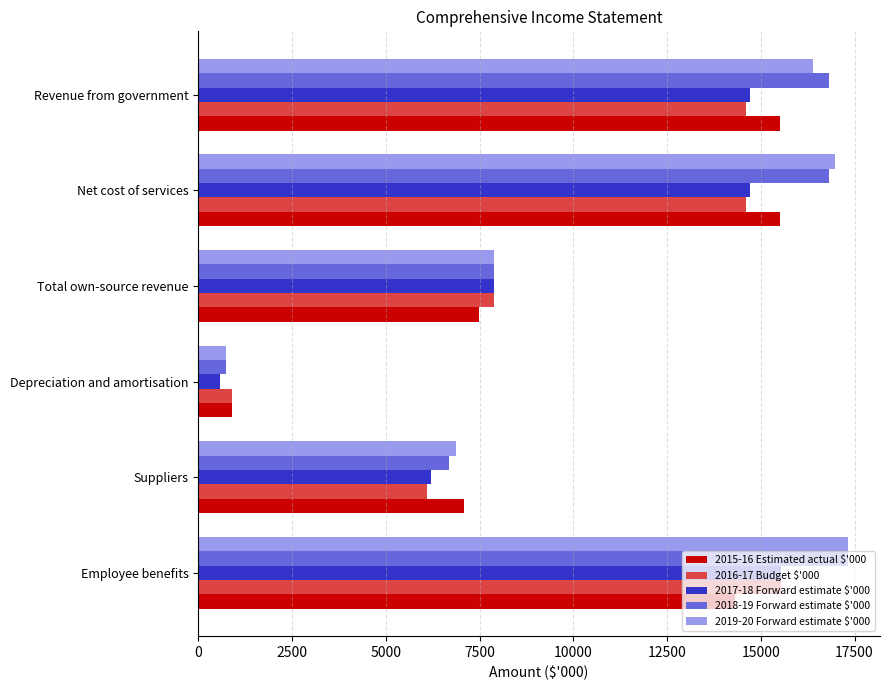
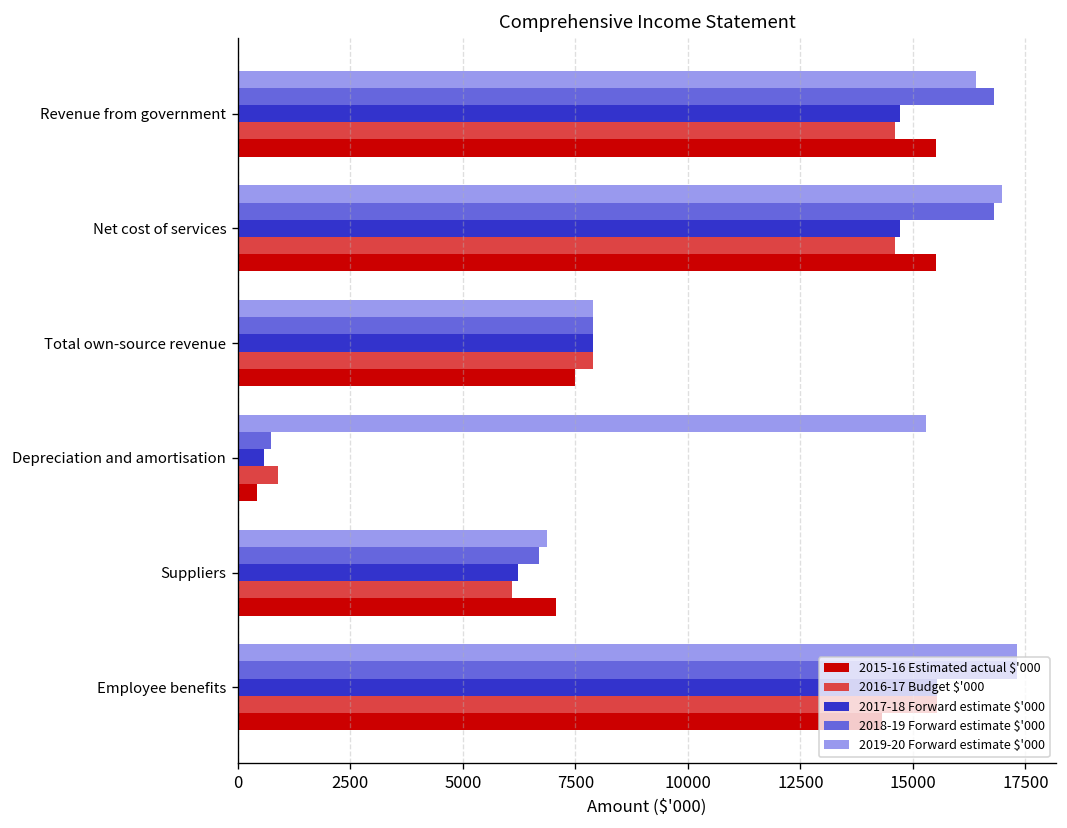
2019-20 Forward estimate $'000, Depreciation and amortisation: 700 -> 15300
2015-16 Estimated actual $'000, Depreciation and amortisation: 900 -> 400
